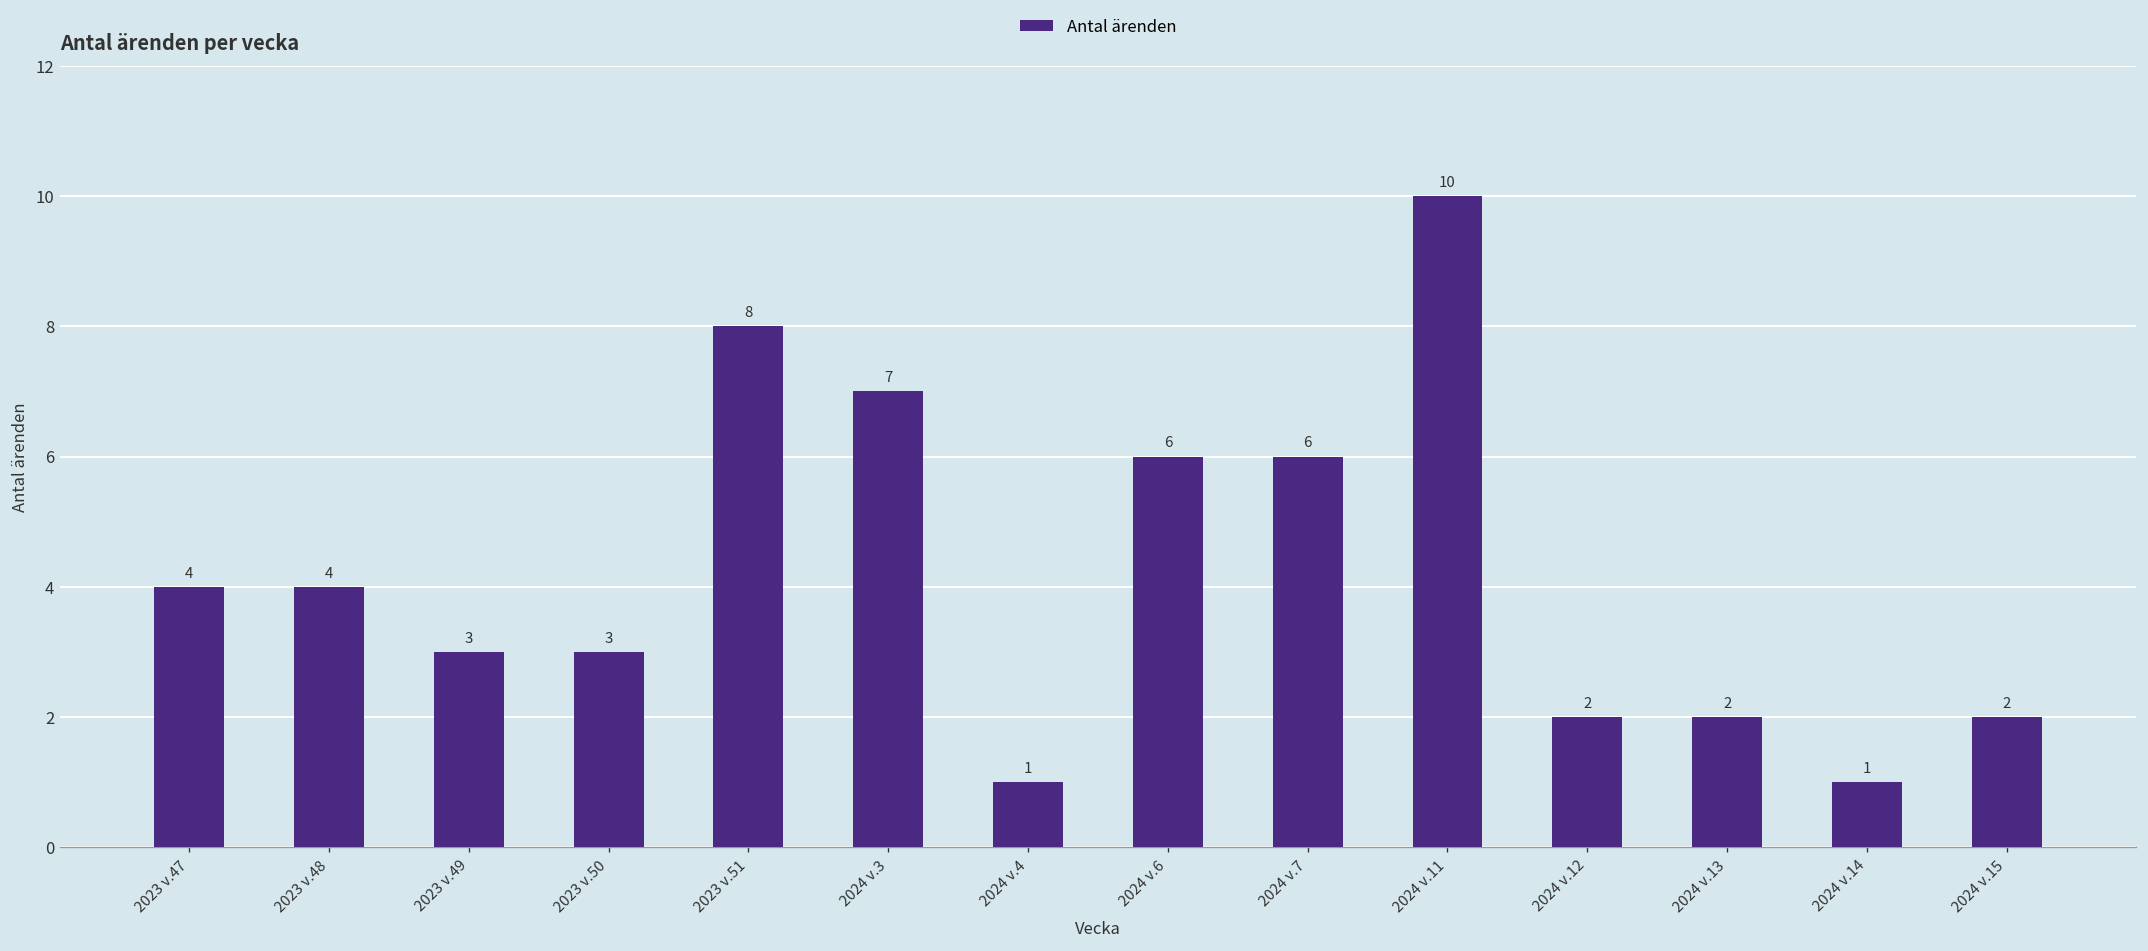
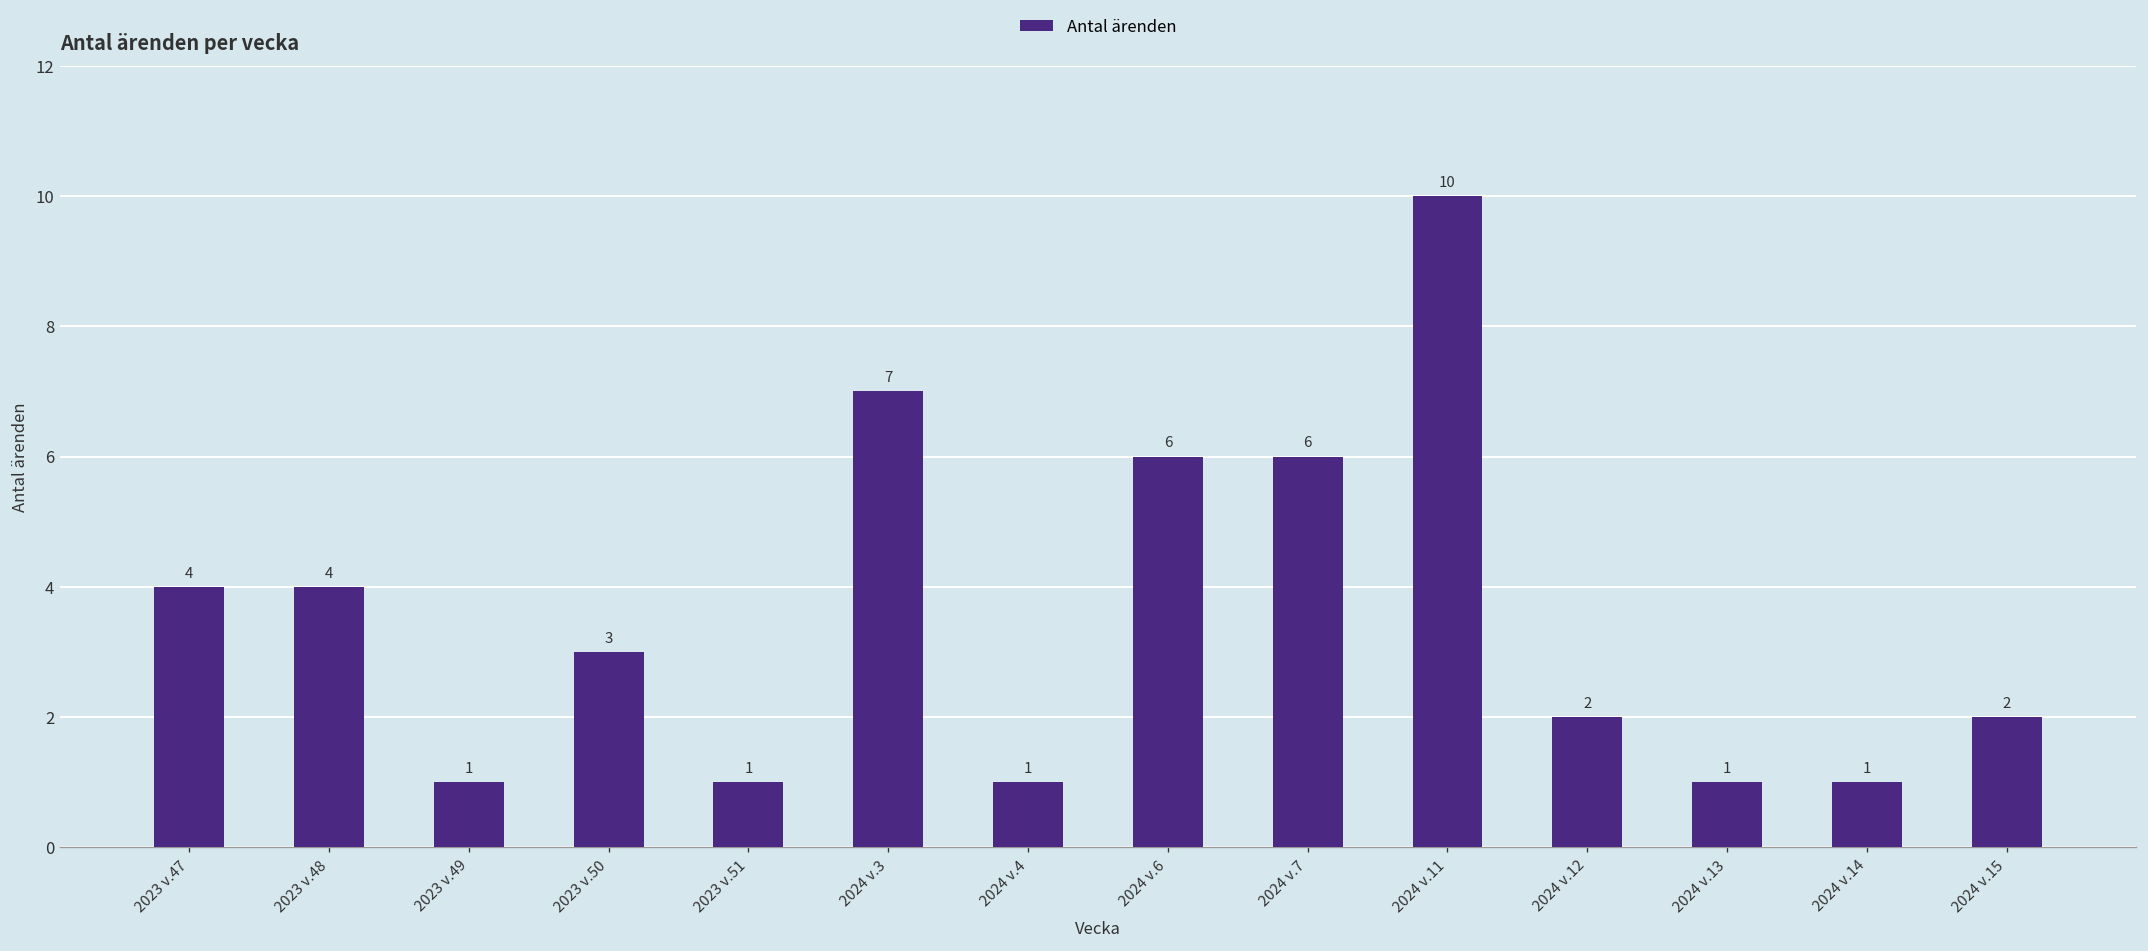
2023 v.49: 3 -> 1
2023 v.51: 8 -> 1
2024 v.13: 2 -> 1
